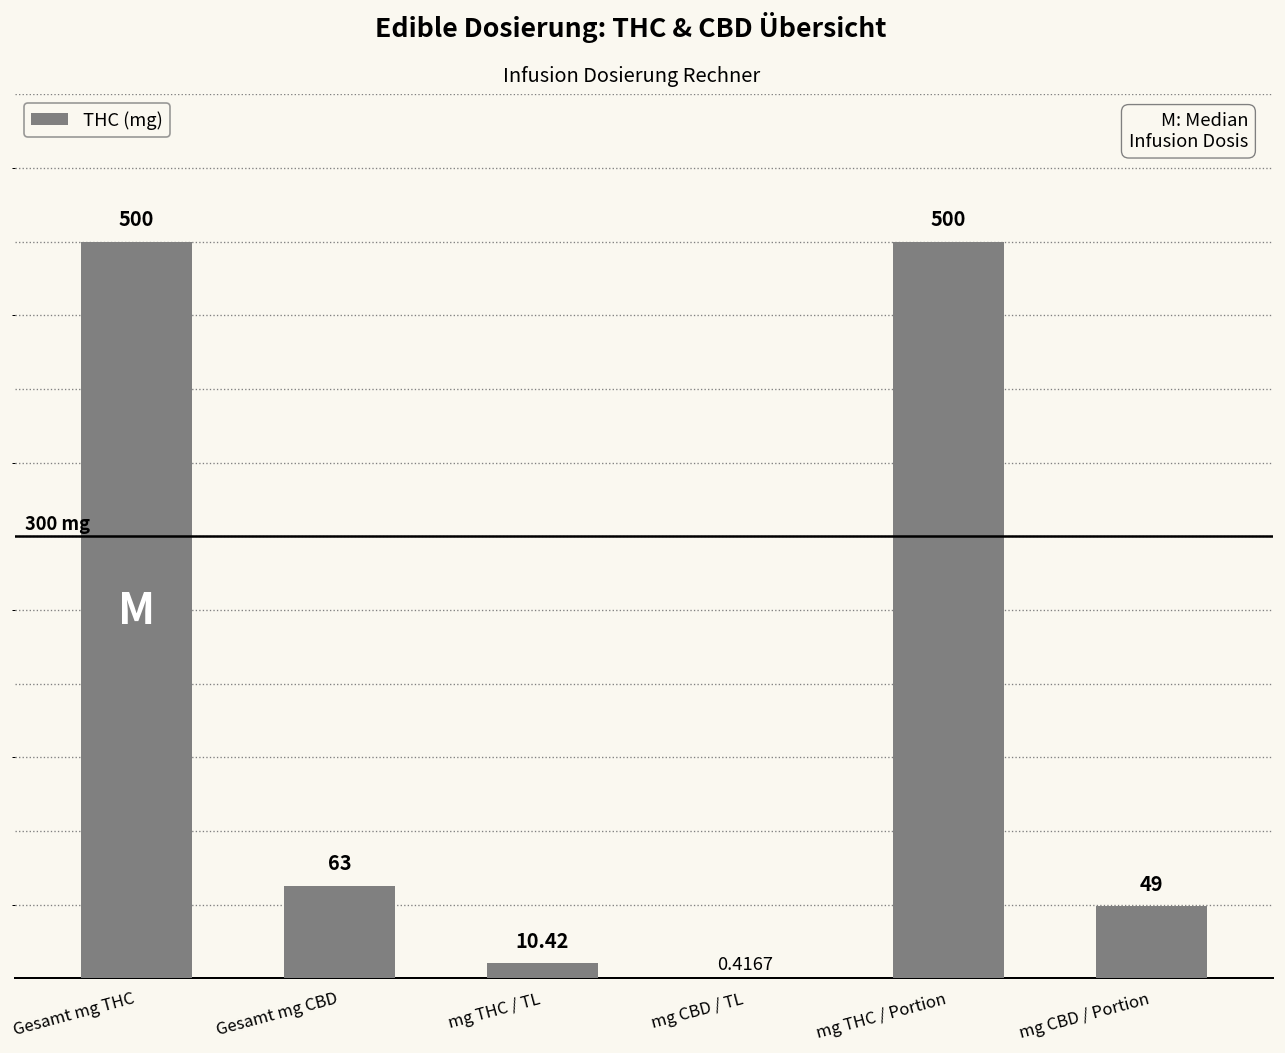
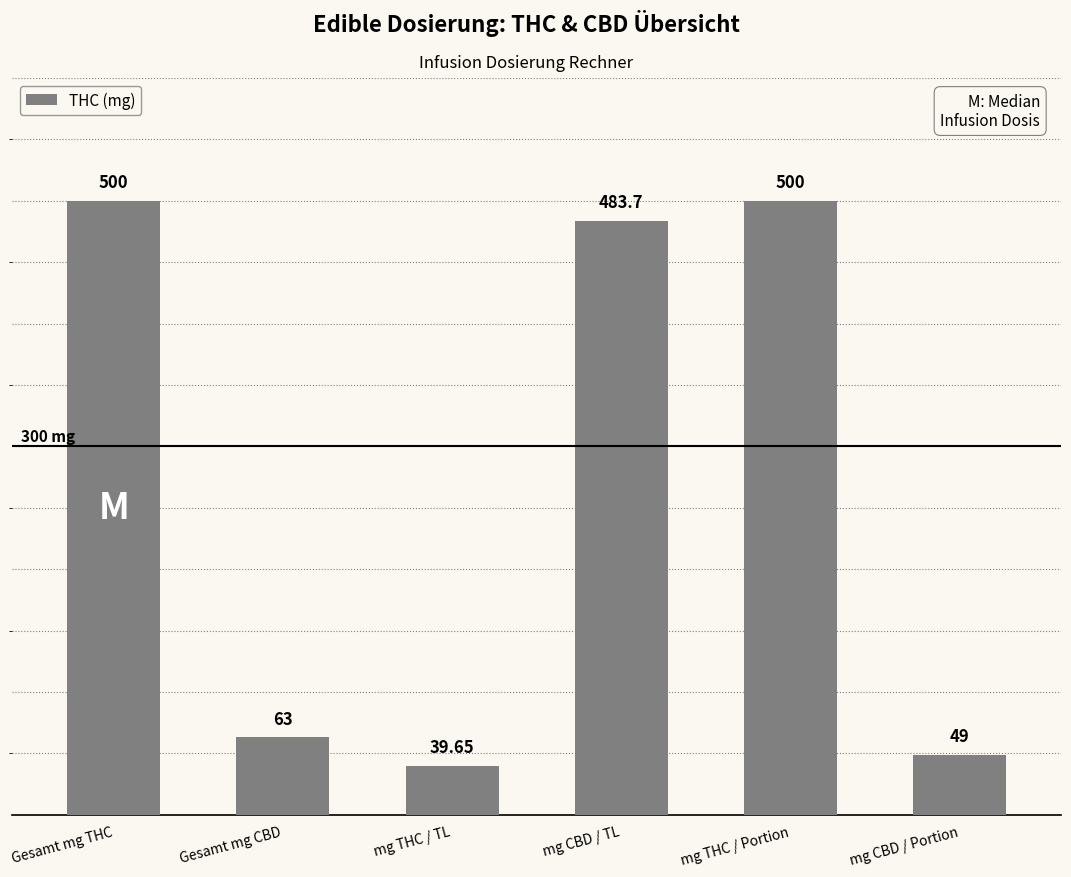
mg THC / TL: 10.42 -> 39.65
mg CBD / TL: 0.4167 -> 483.7
